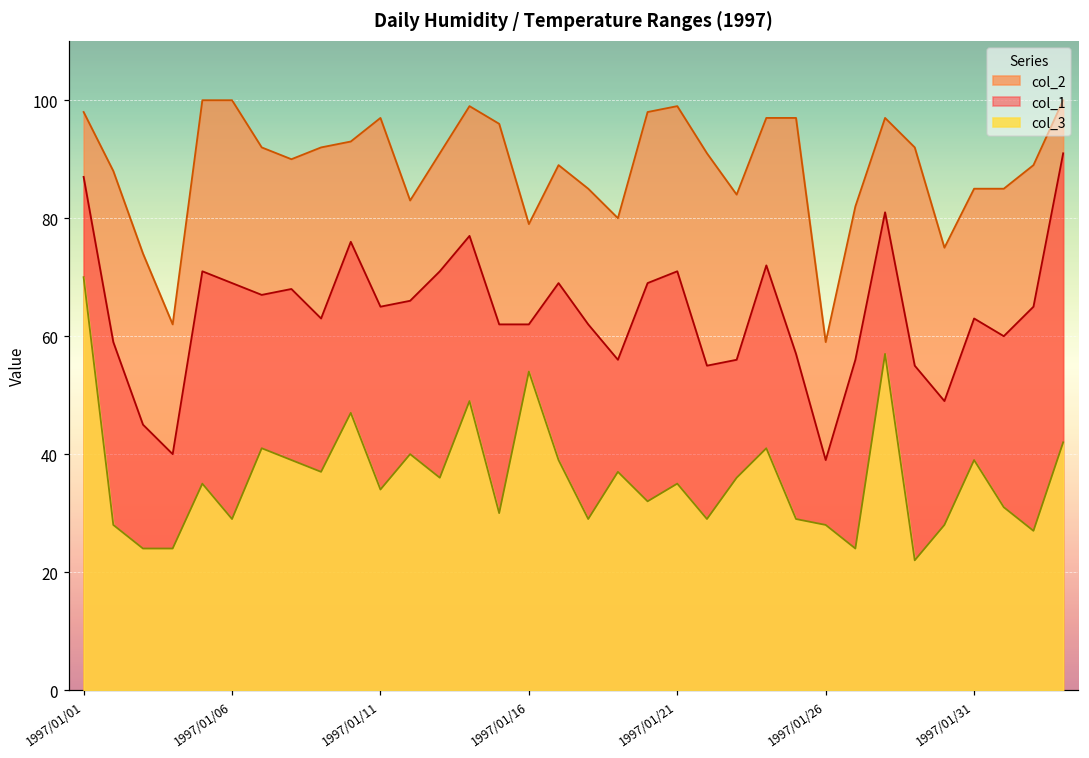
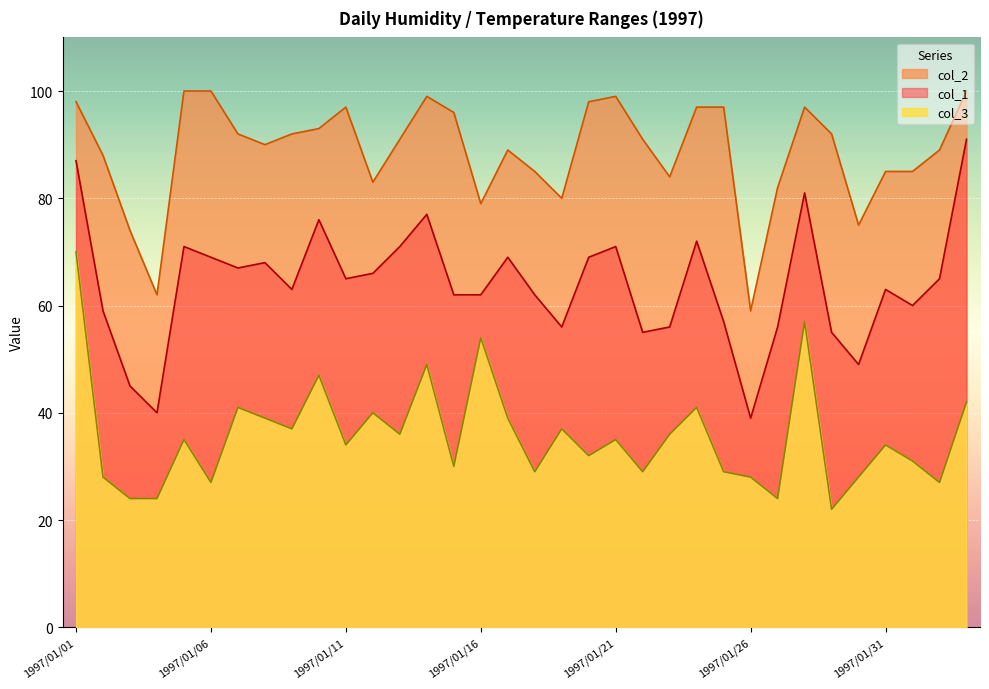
col_3, 1997/01/06: 29 -> 27
col_3, 1997/01/31: 39 -> 34
